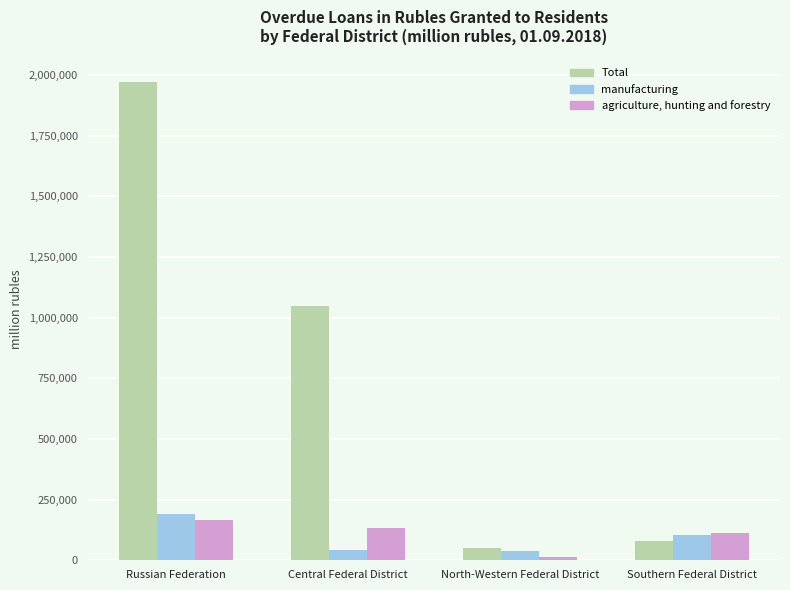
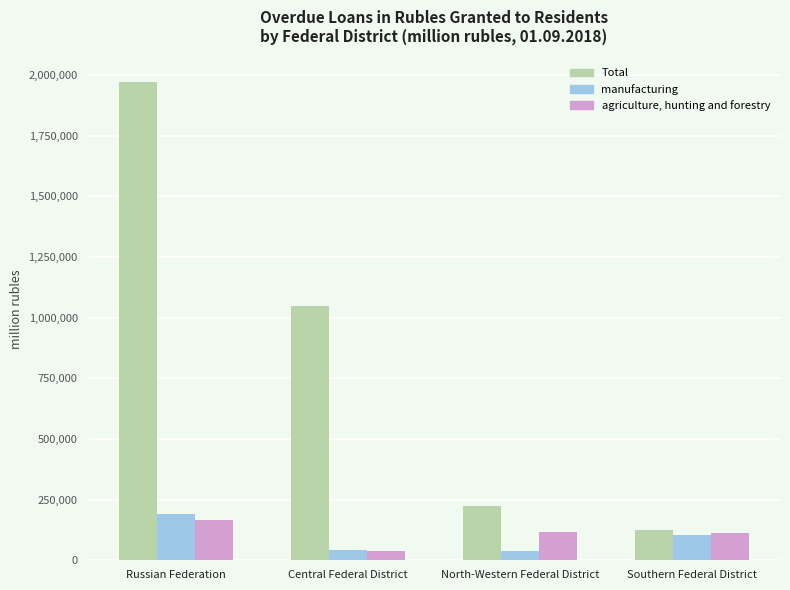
agriculture, hunting and forestry, Central Federal District: 130,000 -> 40,000
Total, North-Western Federal District: 50,000 -> 220,000
agriculture, hunting and forestry, North-Western Federal District: 20,000 -> 120,000
Total, Southern Federal District: 80,000 -> 130,000
